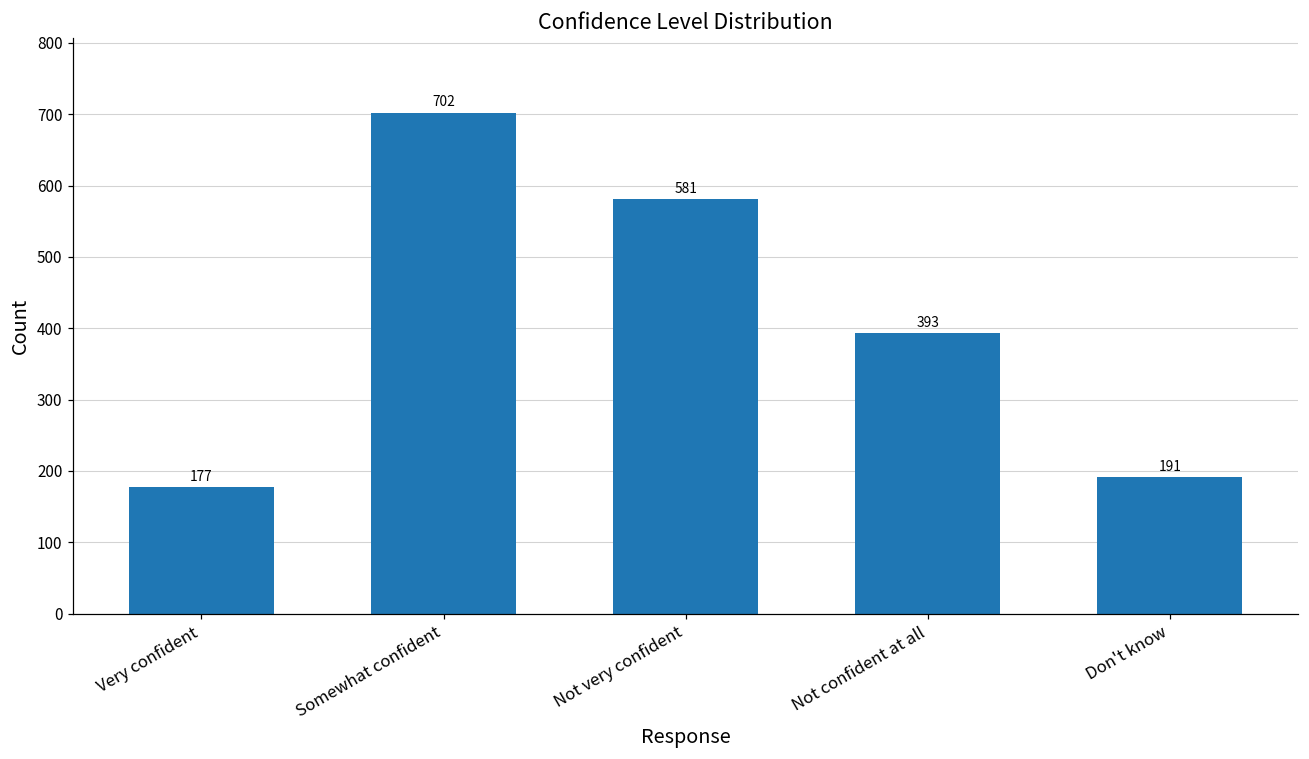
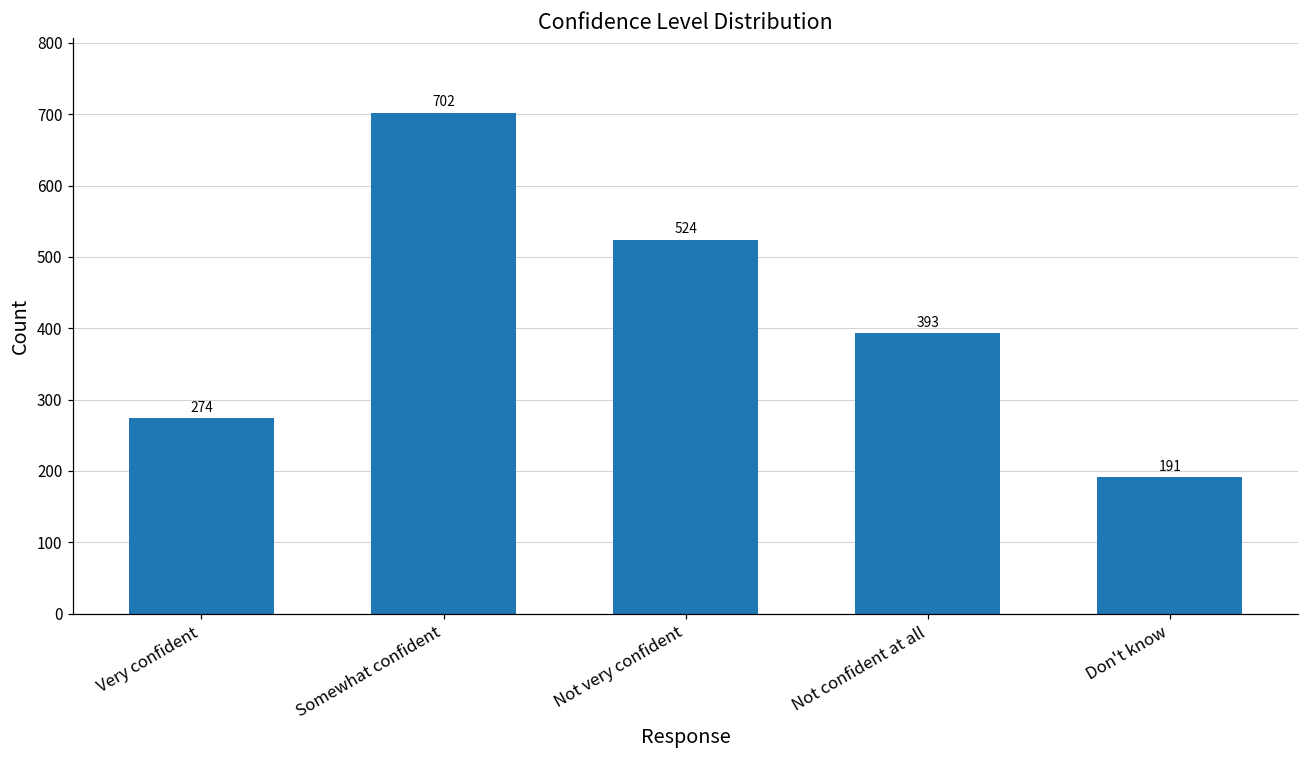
Very confident: 177 -> 274
Not very confident: 581 -> 524
